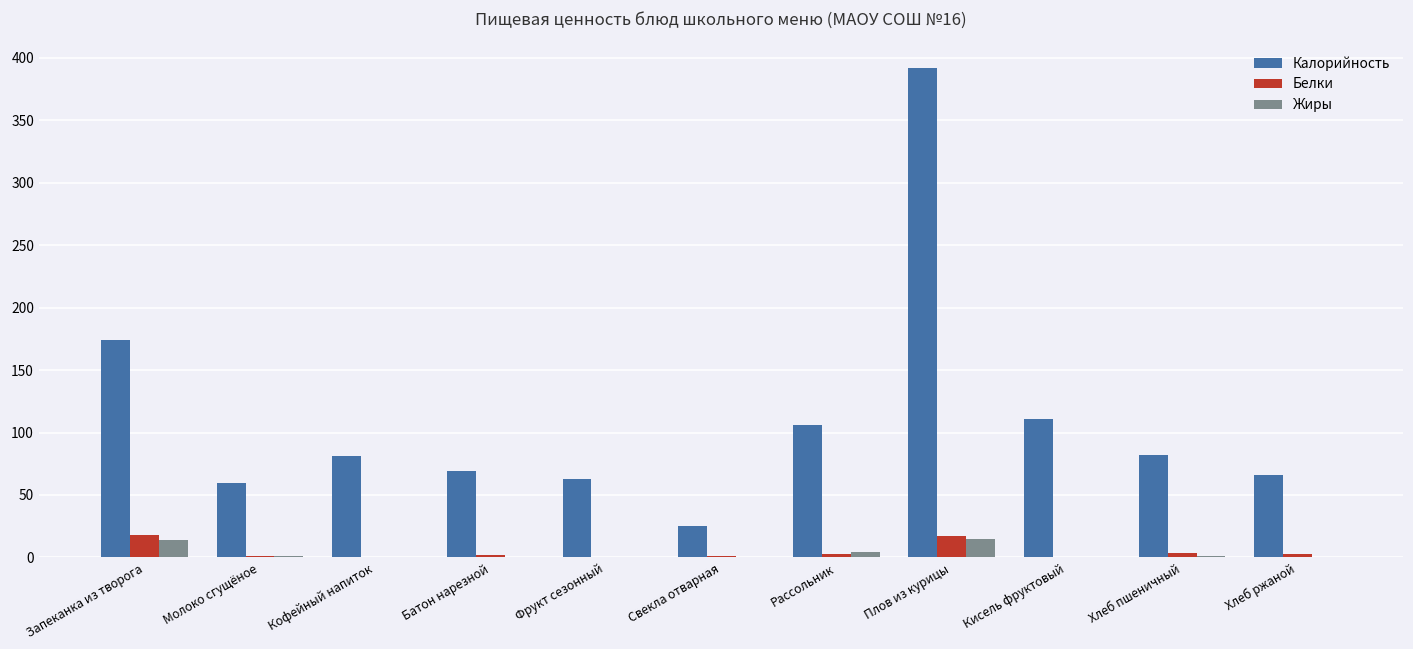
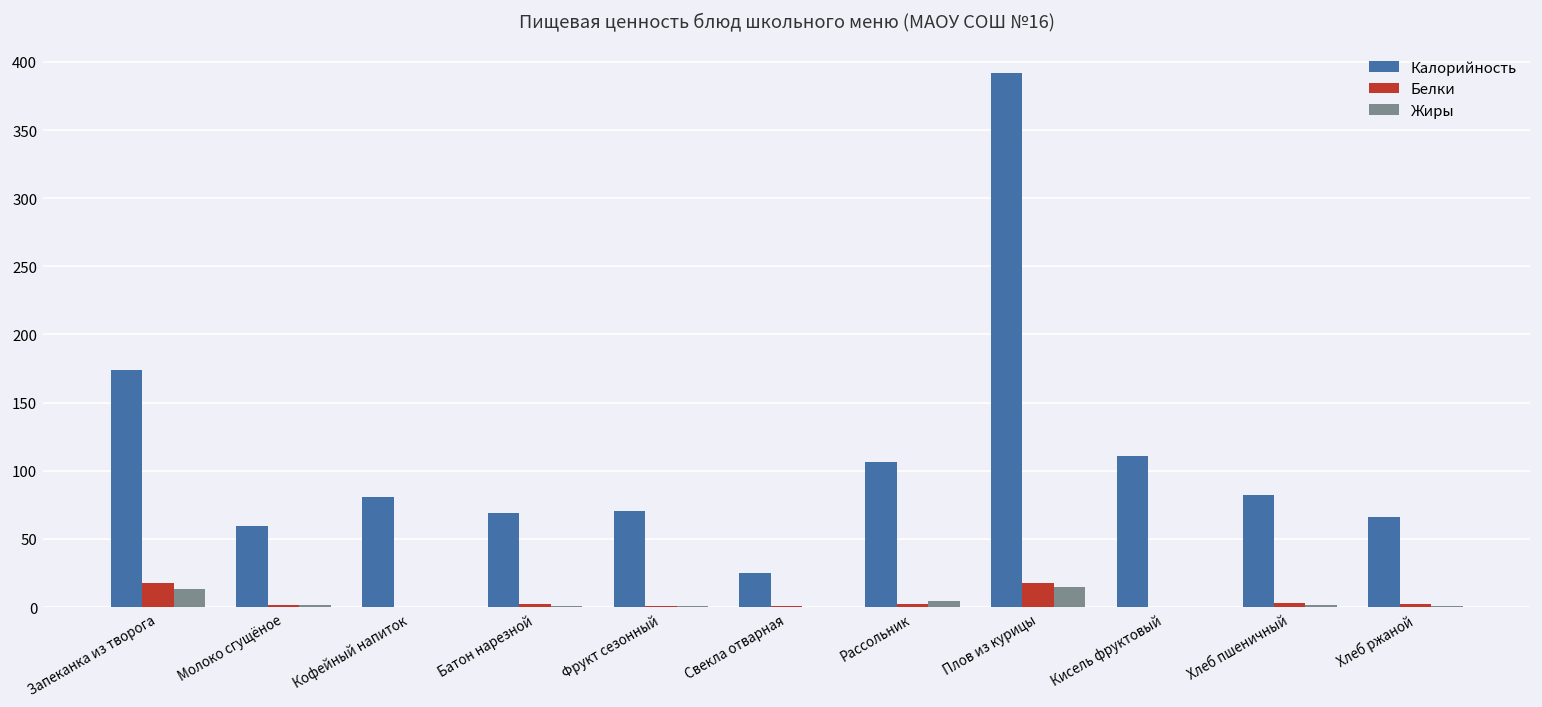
Калорийность, Фрукт сезонный: 62 -> 71
